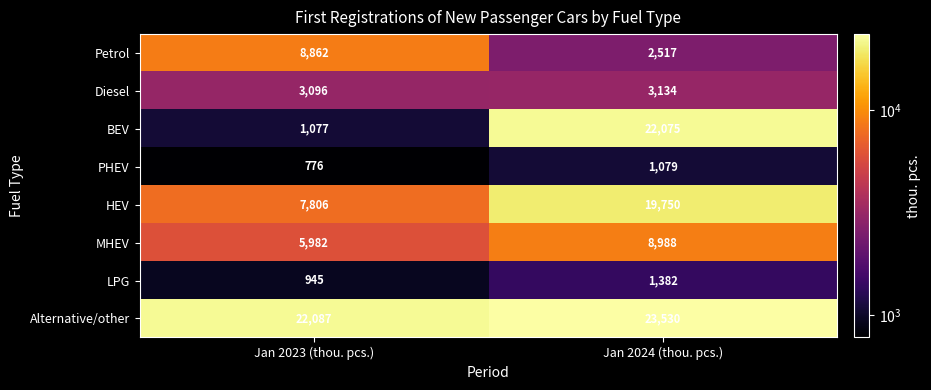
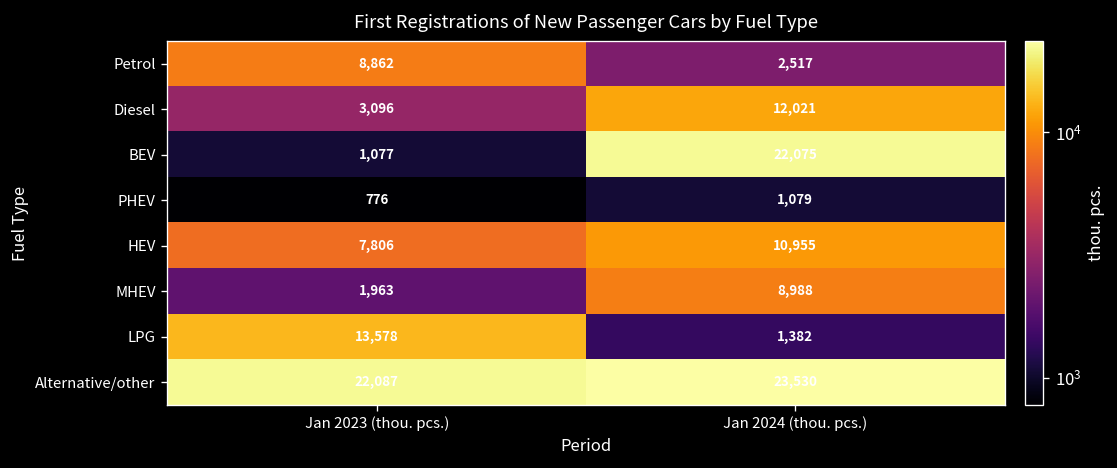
Diesel, Jan 2024 (thou. pcs.): 3,134 -> 12,021
HEV, Jan 2024 (thou. pcs.): 19,750 -> 10,955
MHEV, Jan 2023 (thou. pcs.): 5,982 -> 1,963
LPG, Jan 2023 (thou. pcs.): 945 -> 13,578
